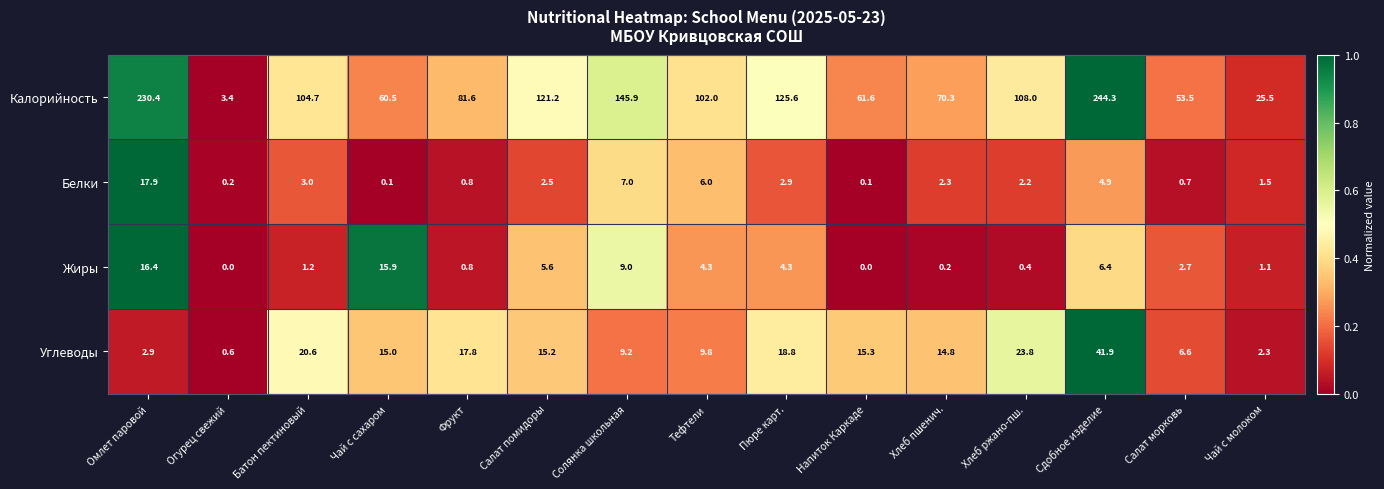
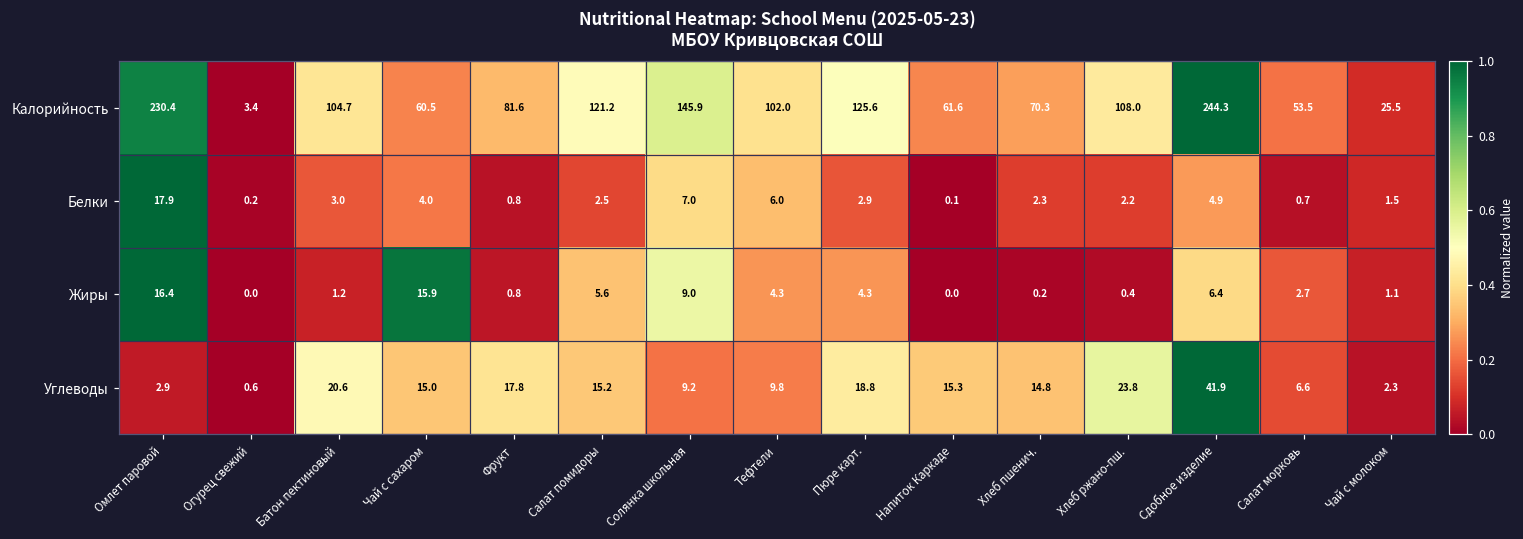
Белки, Чай с сахаром: 0.1 -> 4.0
